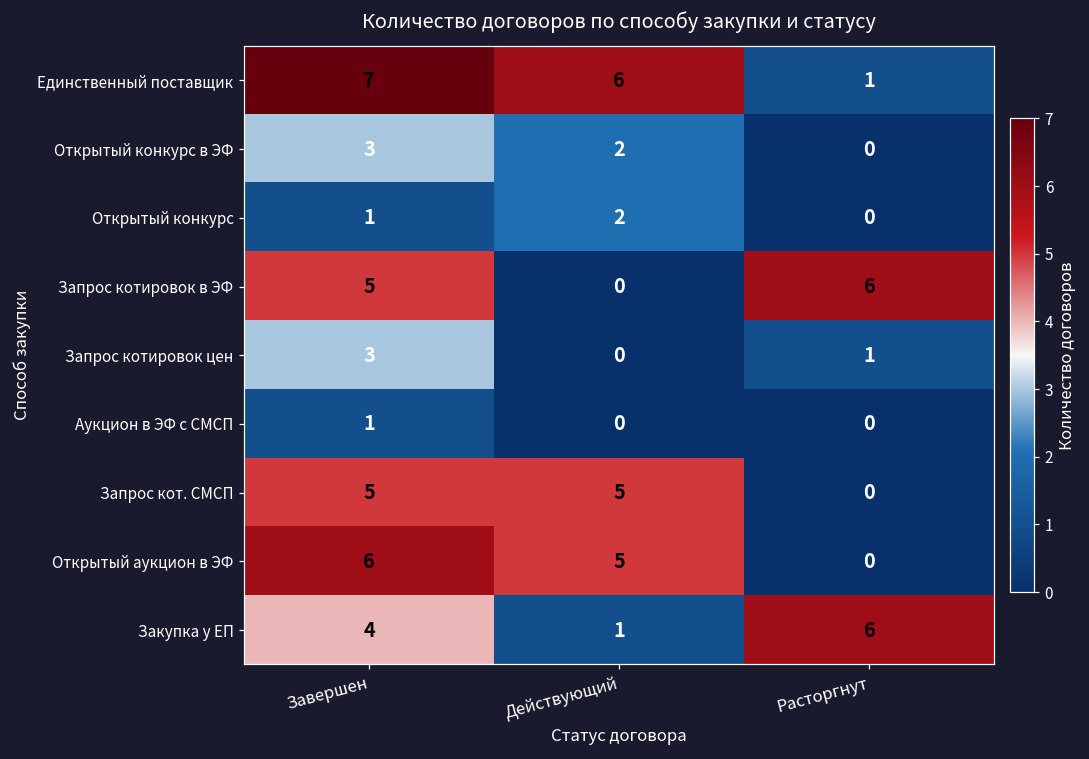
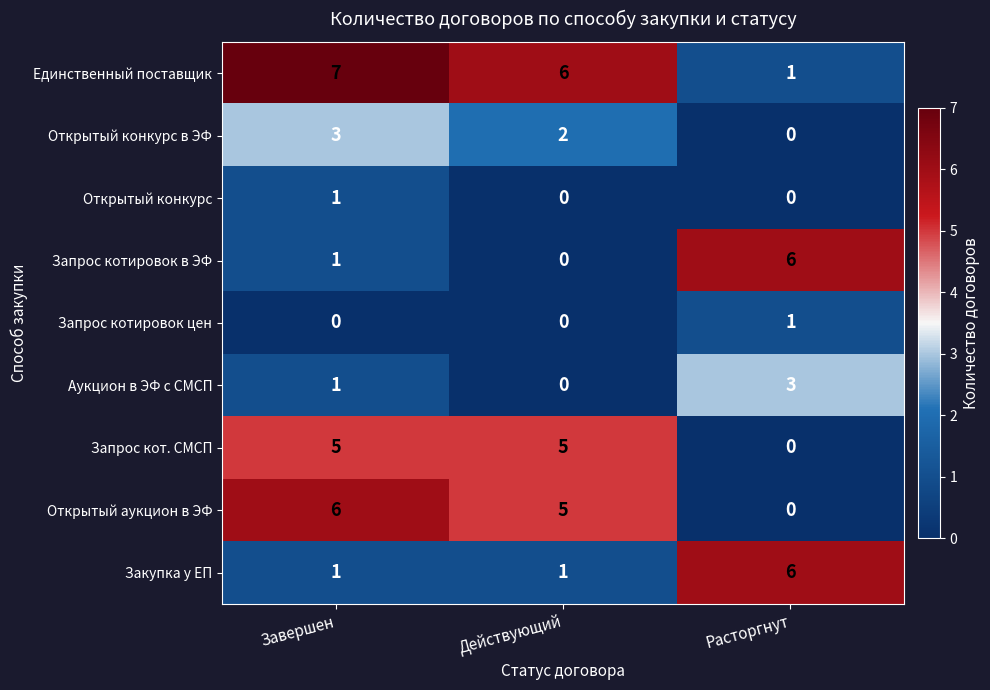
Открытый конкурс, Действующий: 2 -> 0
Запрос котировок в ЭФ, Завершен: 5 -> 1
Запрос котировок цен, Завершен: 3 -> 0
Аукцион в ЭФ с СМСП, Расторгнут: 0 -> 3
Закупка у ЕП, Завершен: 4 -> 1
